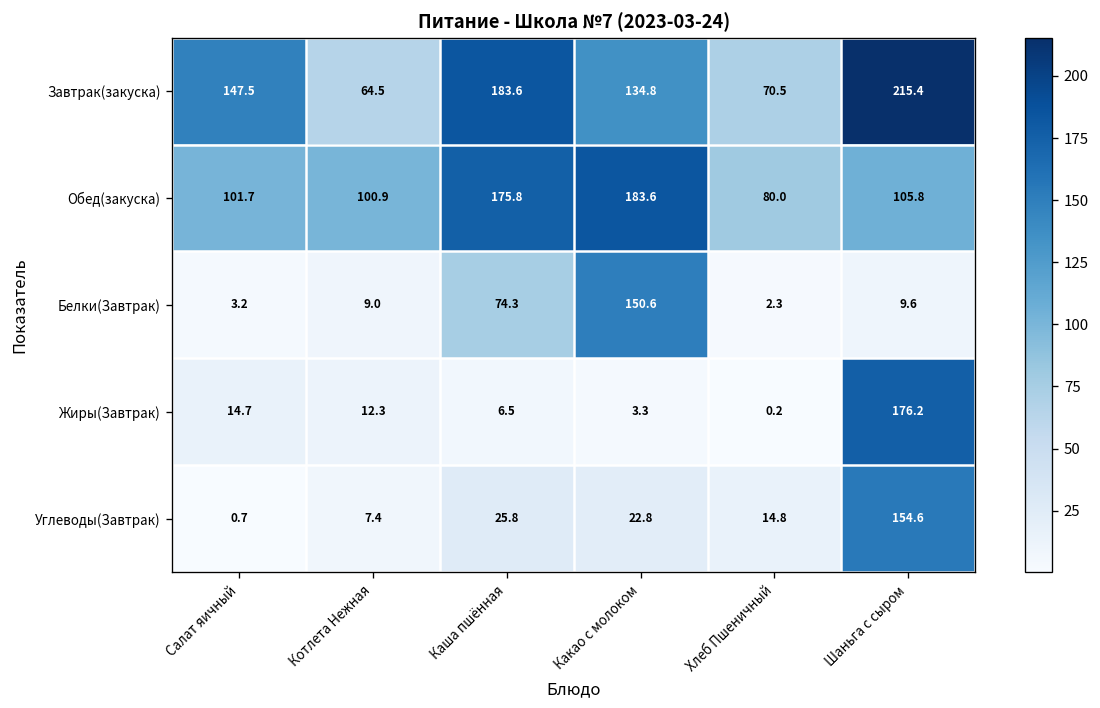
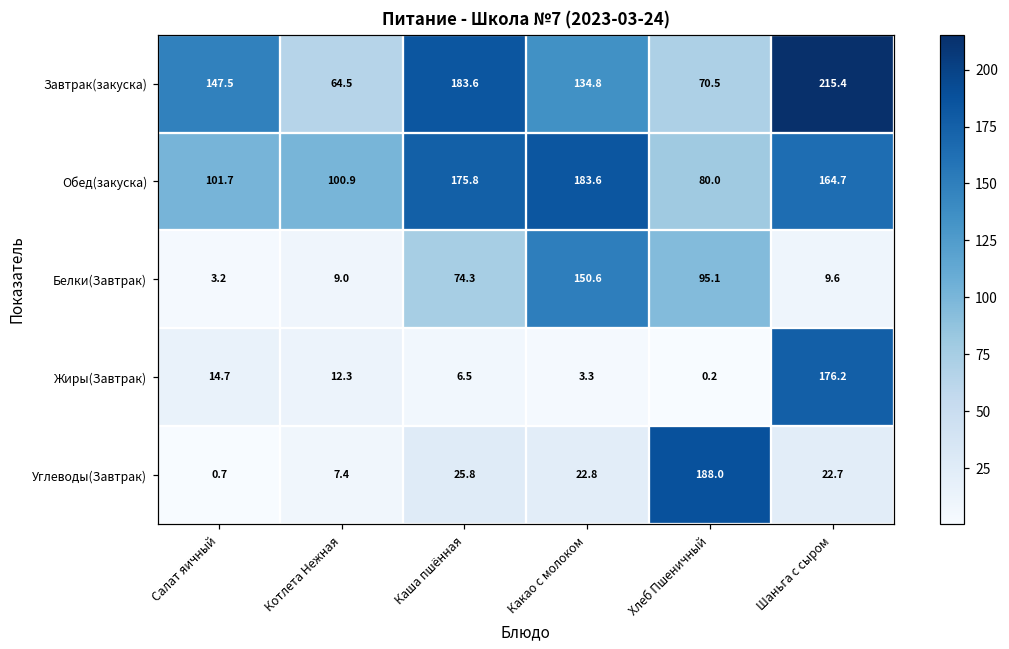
Обед(закуска), Шаньга с сыром: 105.8 -> 164.7
Белки(Завтрак), Хлеб Пшеничный: 2.3 -> 95.1
Углеводы(Завтрак), Хлеб Пшеничный: 14.8 -> 188.0
Углеводы(Завтрак), Шаньга с сыром: 154.6 -> 22.7
